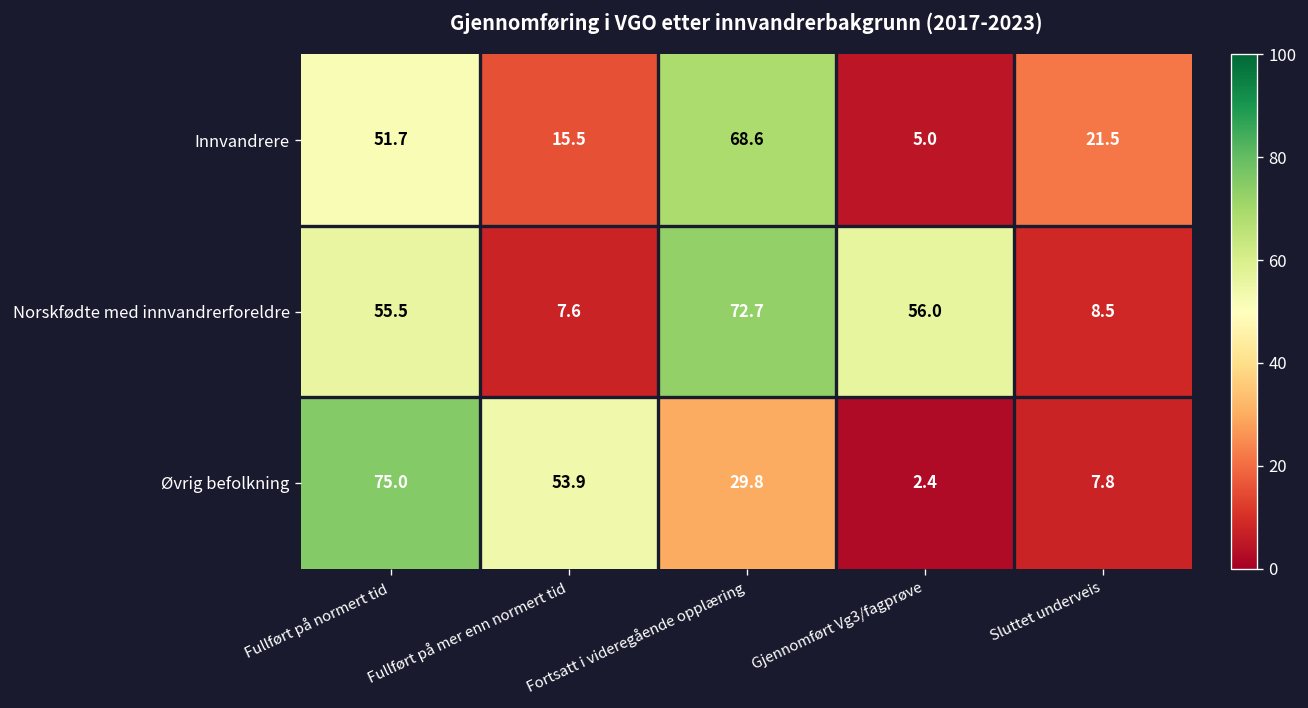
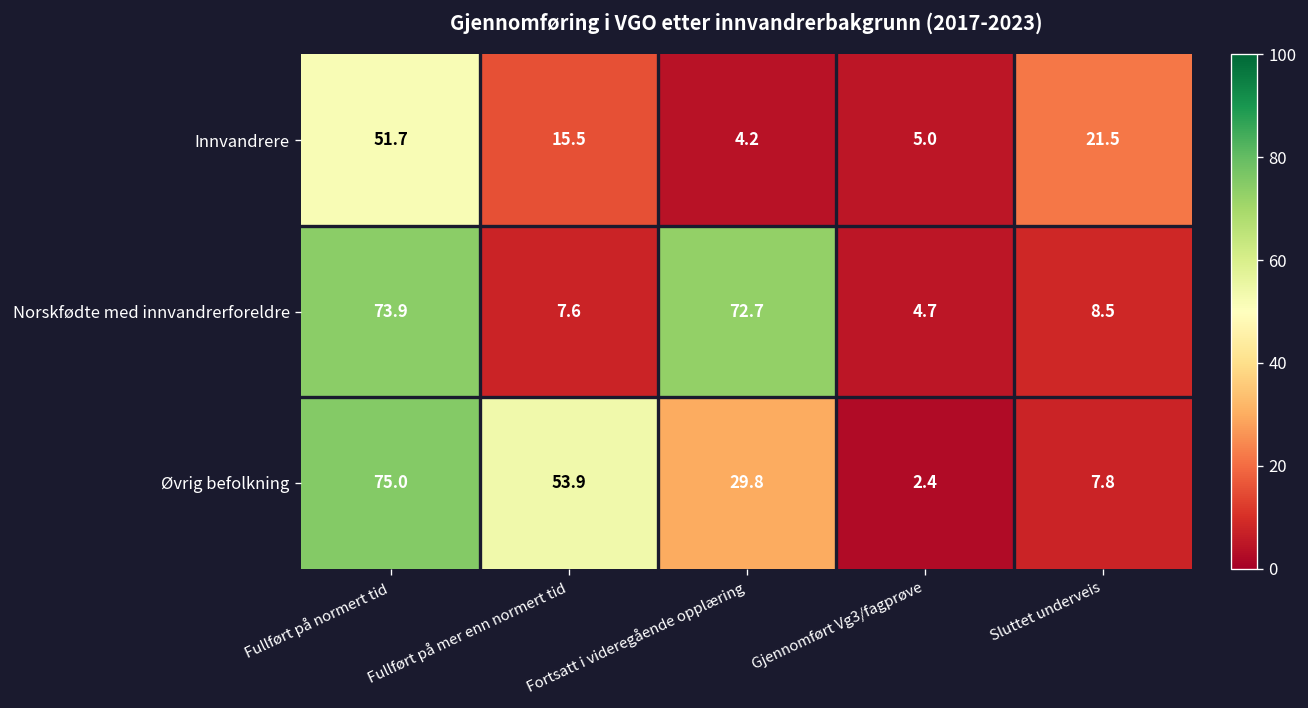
Innvandrere, Fortsatt i videregående opplæring: 68.6 -> 4.2
Norskfødte med innvandrerforeldre, Fullført på normert tid: 55.5 -> 73.9
Norskfødte med innvandrerforeldre, Gjennomført Vg3/fagprøve: 56.0 -> 4.7
